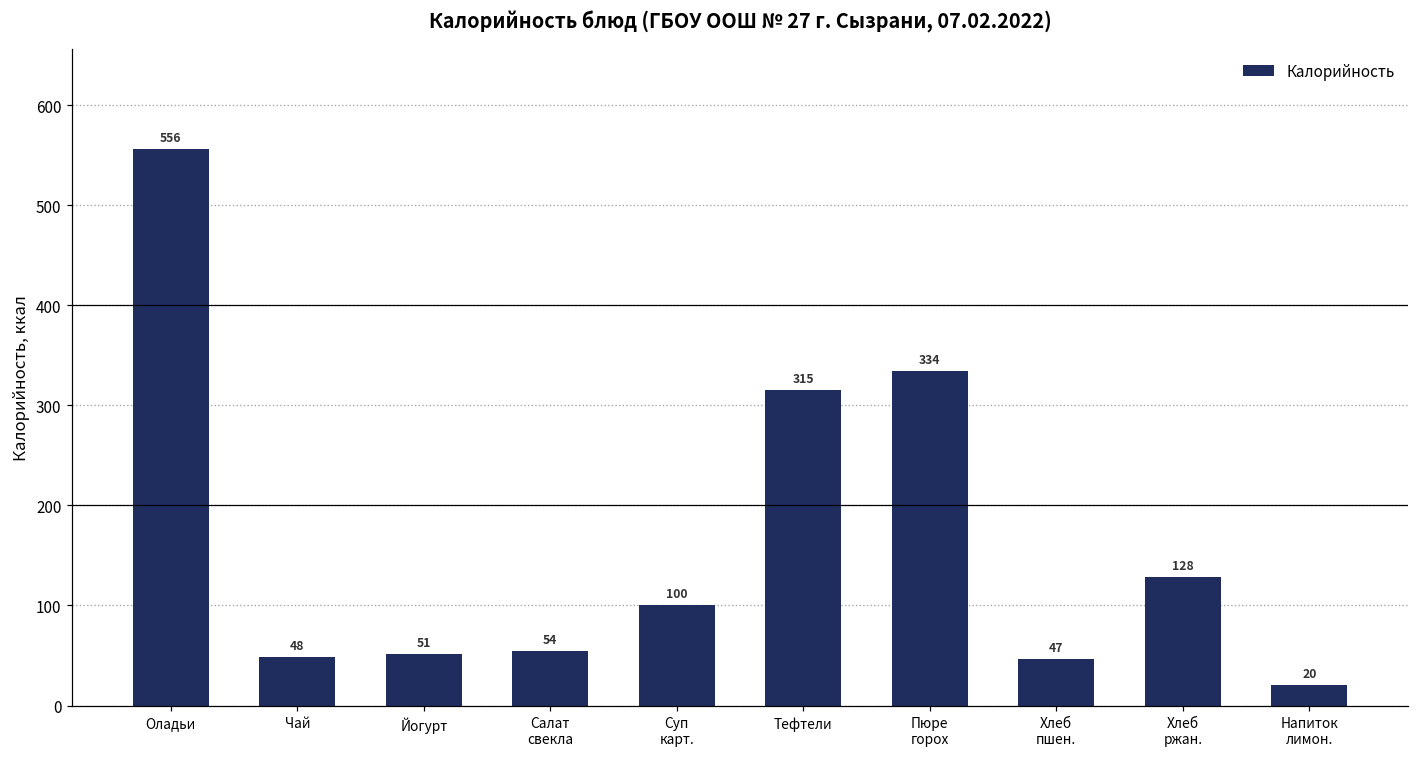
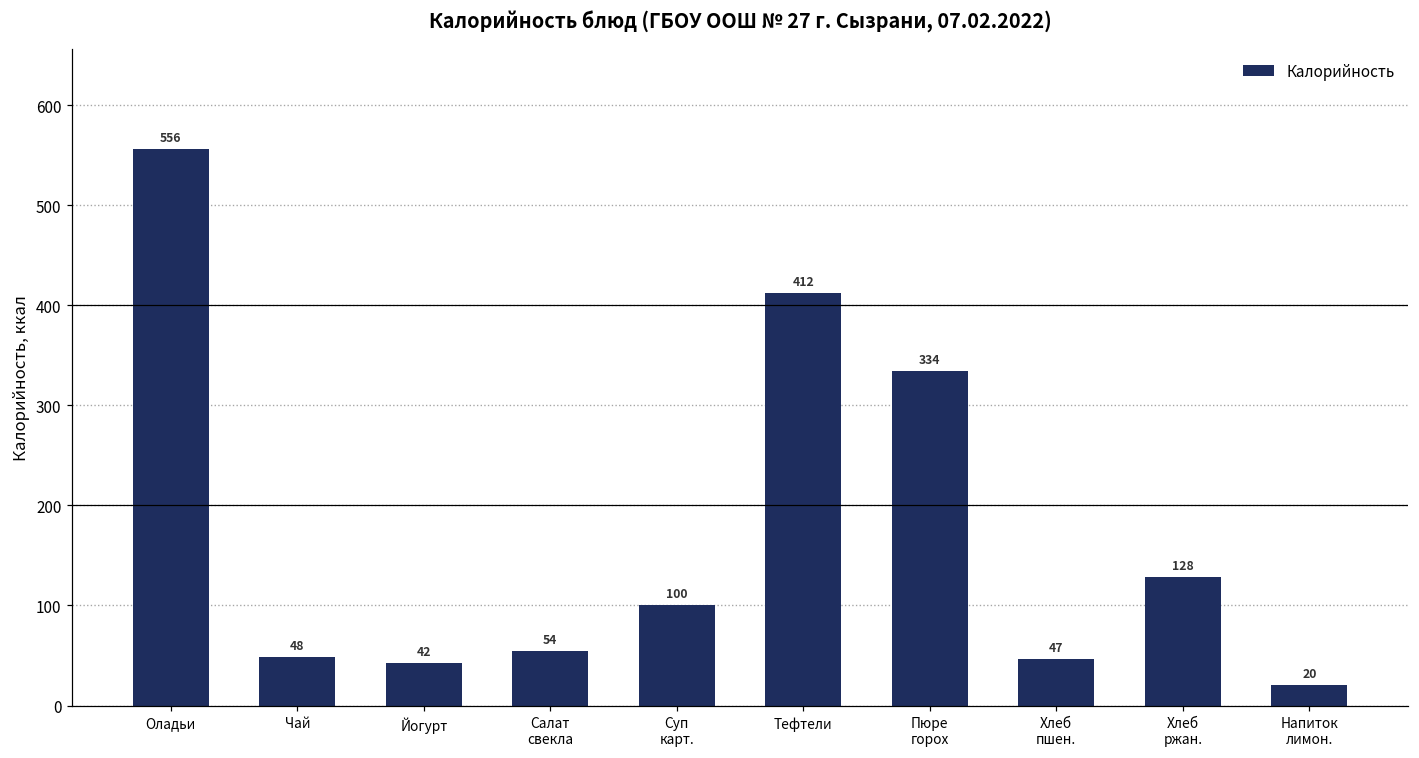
Йогурт: 51 -> 42
Тефтели: 315 -> 412
